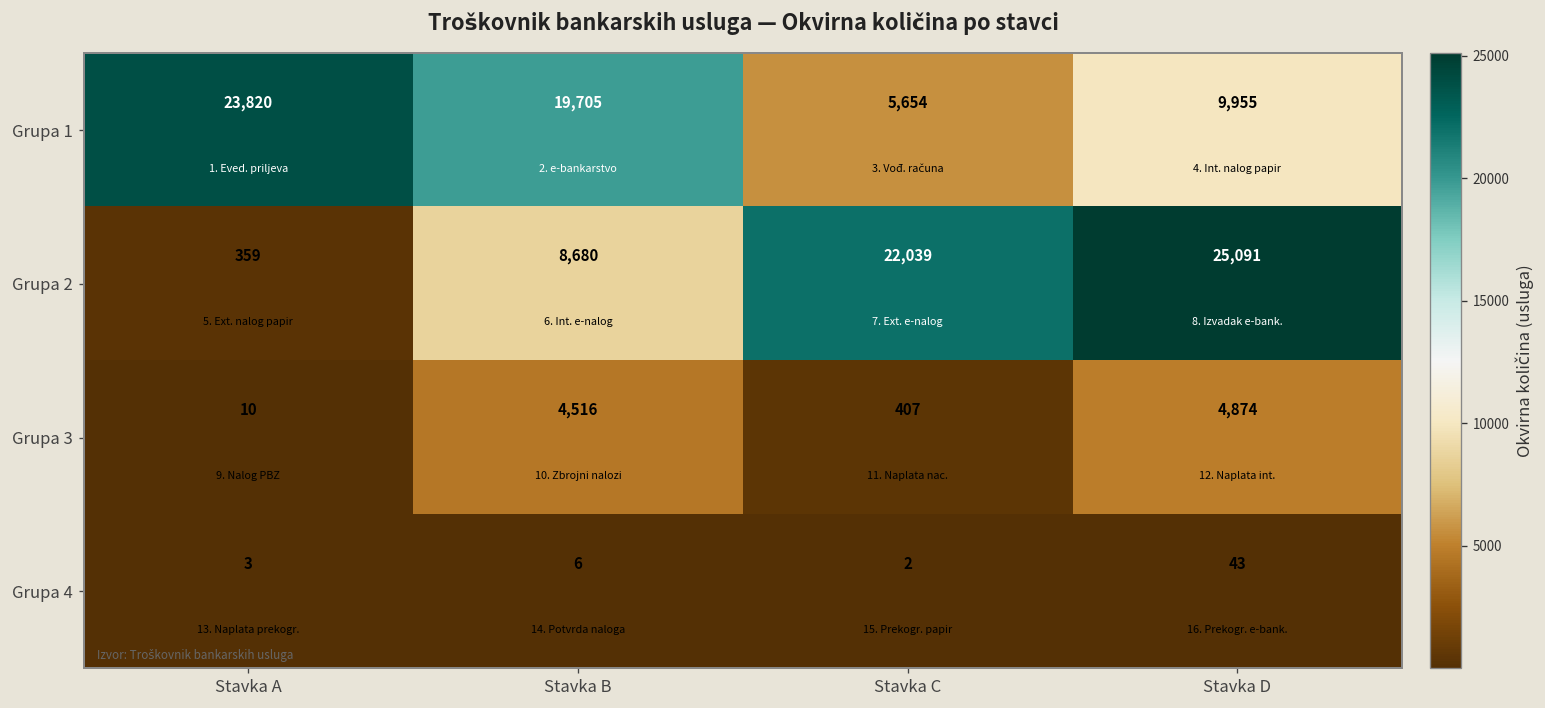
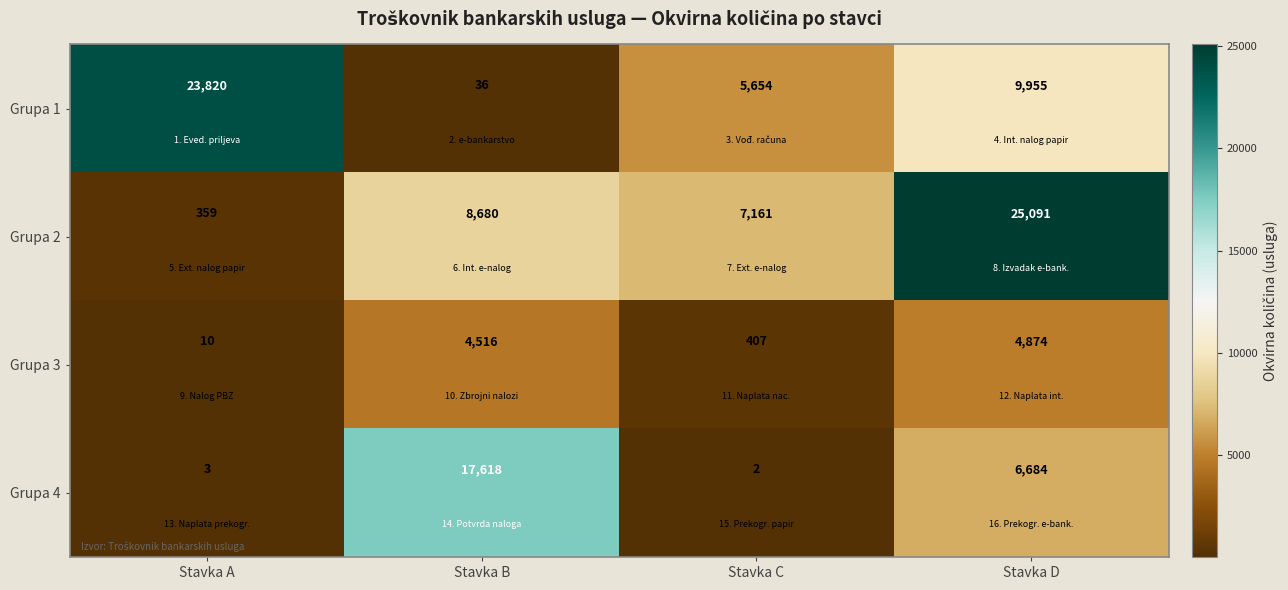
Grupa 1, Stavka B: 19,705 -> 36
Grupa 2, Stavka C: 22,039 -> 7,161
Grupa 4, Stavka B: 6 -> 17,618
Grupa 4, Stavka D: 43 -> 6,684
